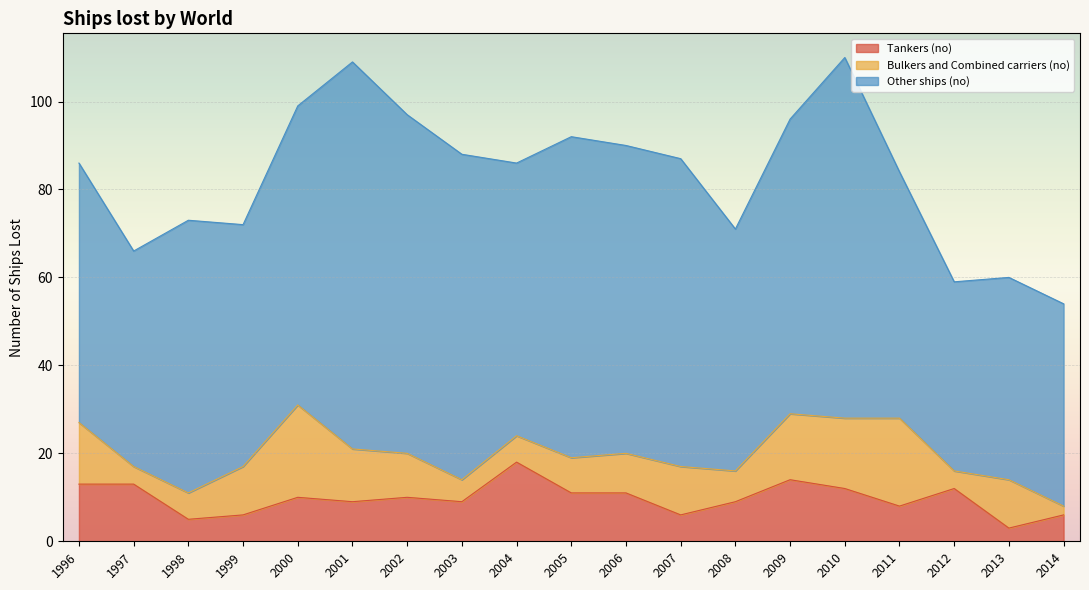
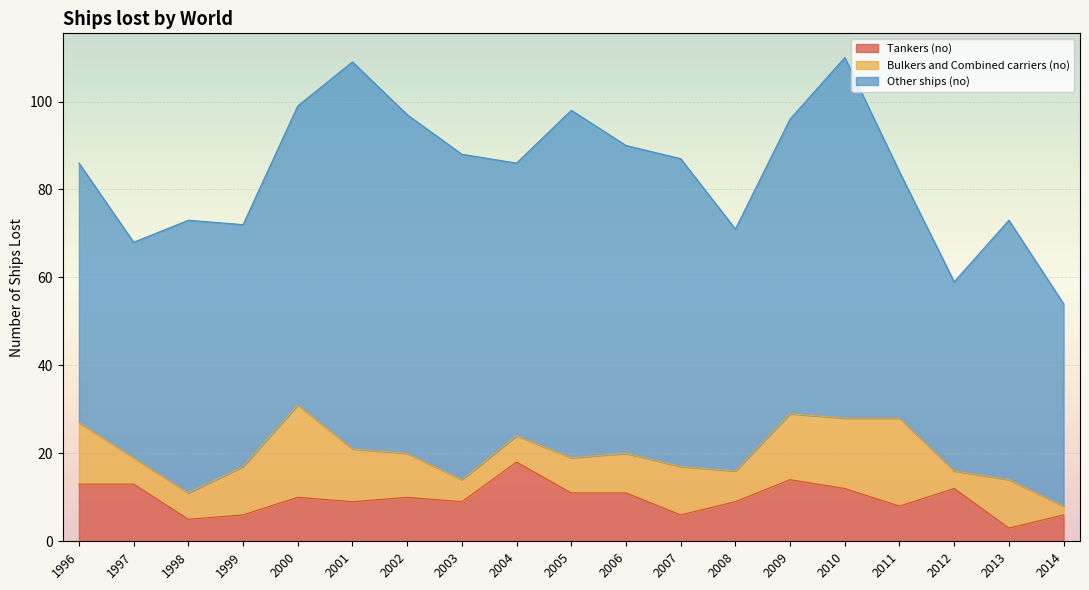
Bulkers and Combined carriers (no), 1997: 4 -> 6
Other ships (no), 2005: 73 -> 79
Other ships (no), 2013: 46 -> 59
